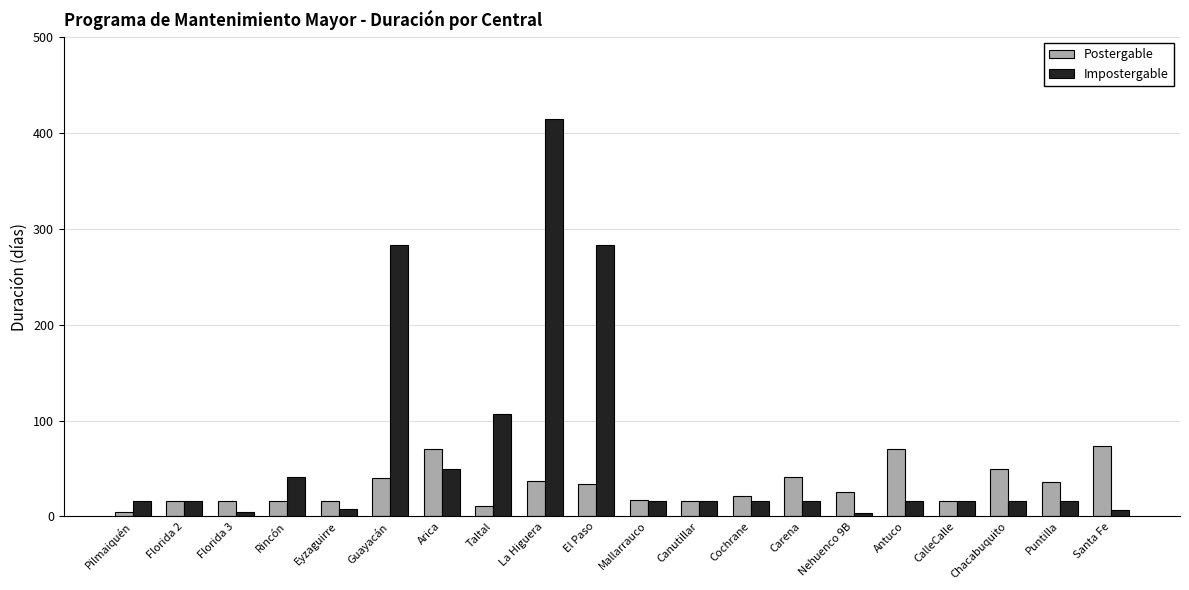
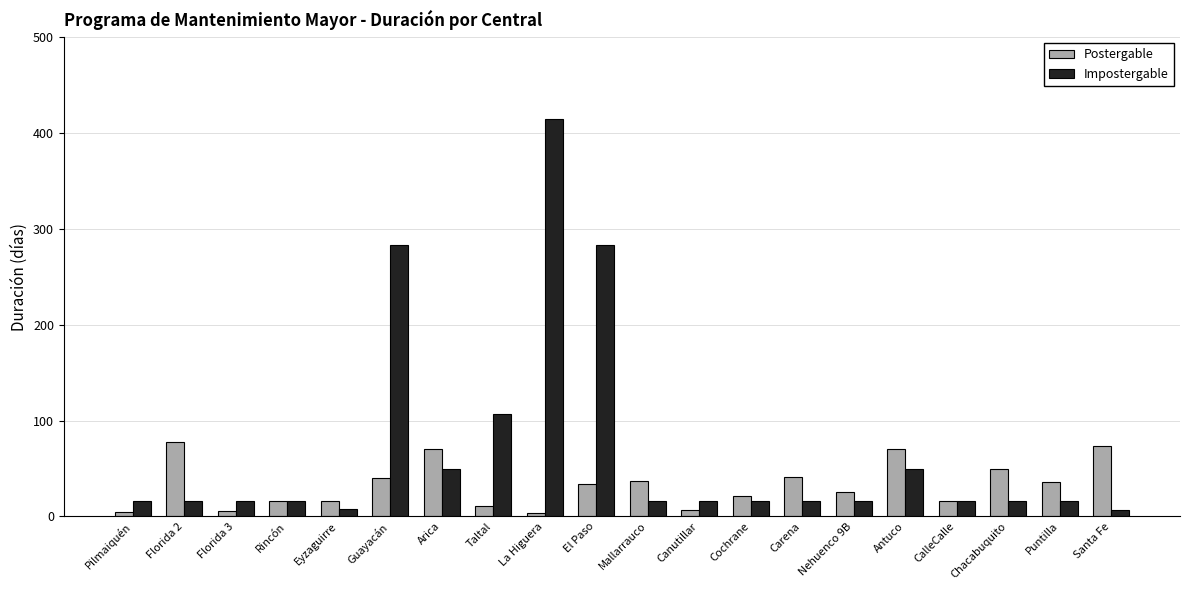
Postergable, Florida 2: 20 -> 80
Postergable, Florida 3: 20 -> 10
Impostergable, Florida 3: 10 -> 20
Impostergable, Rincón: 40 -> 20
Postergable, La Higuera: 40 -> 0
Postergable, Mallarrauco: 20 -> 40
Postergable, Canutillar: 20 -> 10
Impostergable, Nehuenco 9B: 0 -> 20
Impostergable, Antuco: 20 -> 50
